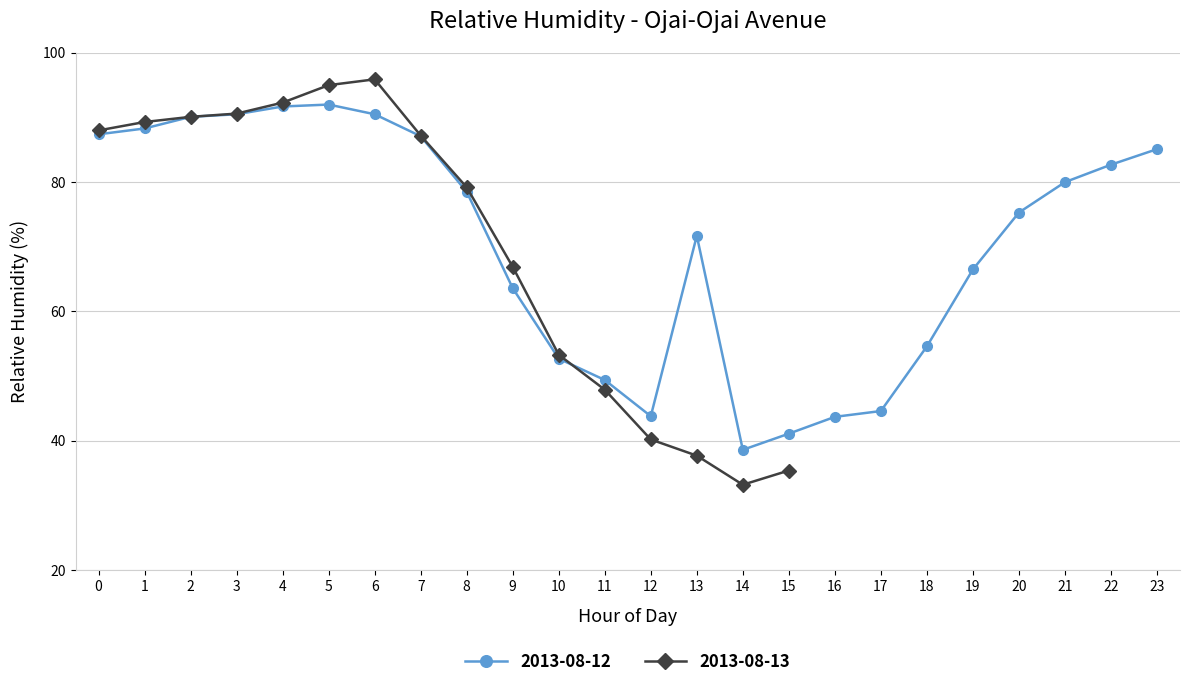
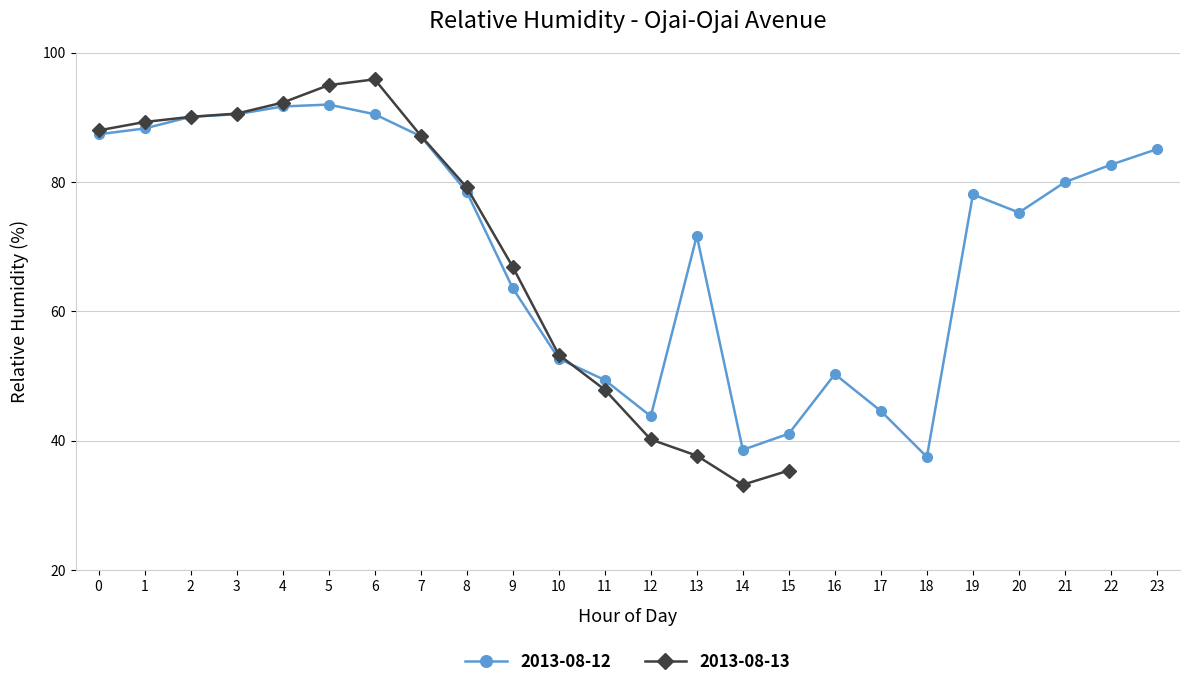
2013-08-12, 16: 44 -> 50
2013-08-12, 18: 55 -> 38
2013-08-12, 19: 67 -> 78
